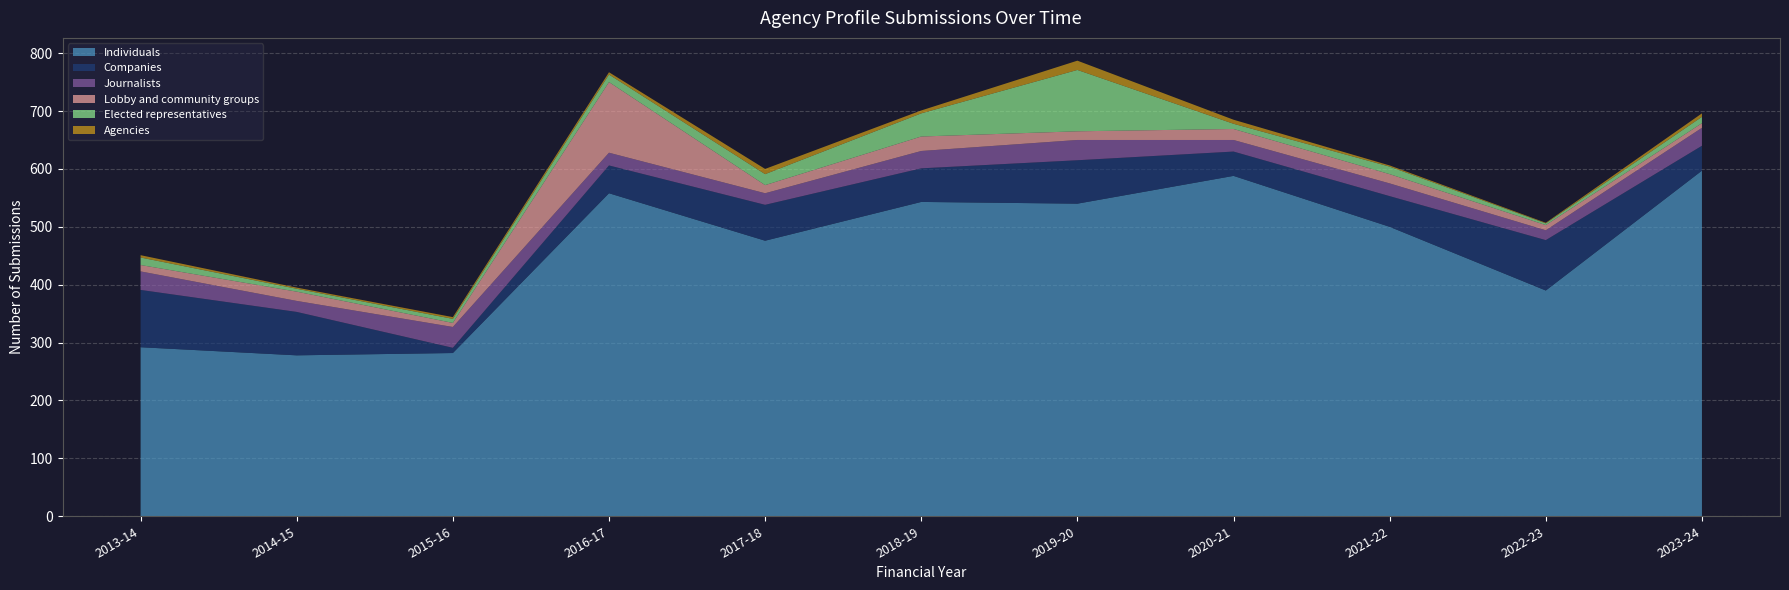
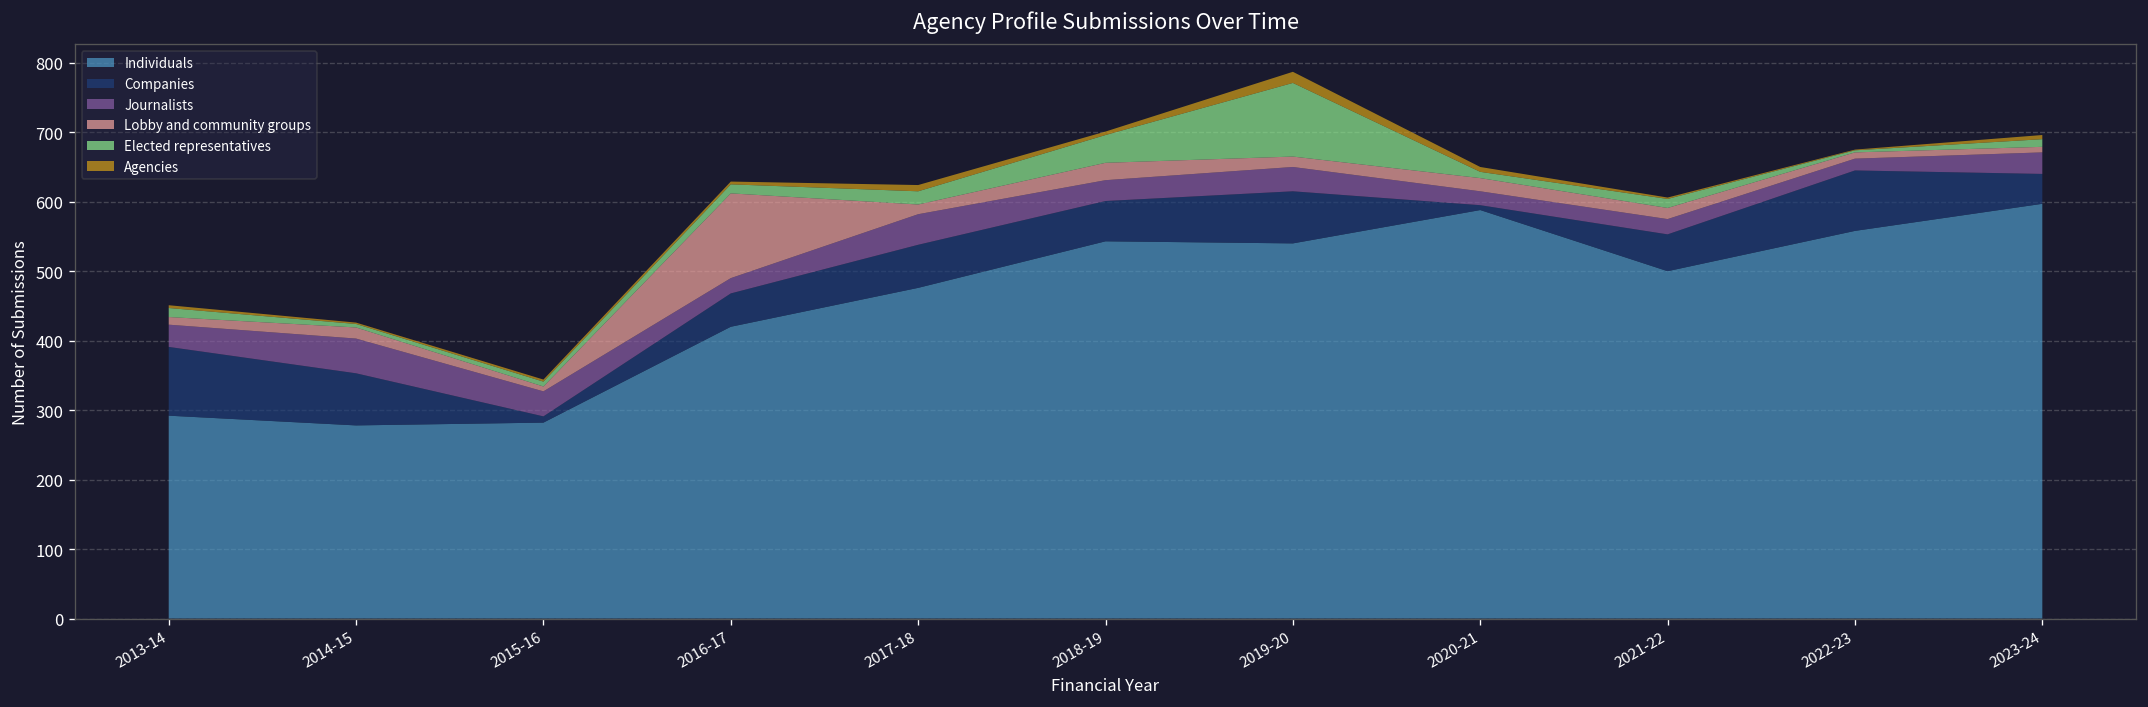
Journalists, 2014-15: 20 -> 50
Individuals, 2016-17: 560 -> 420
Journalists, 2017-18: 20 -> 40
Companies, 2020-21: 40 -> 10
Individuals, 2022-23: 390 -> 560
